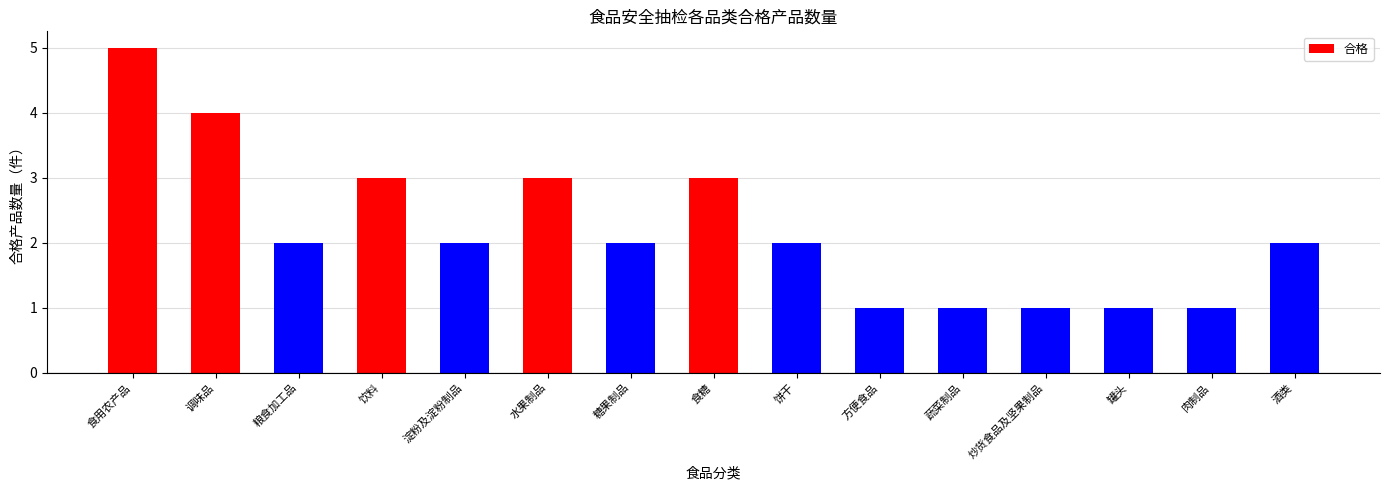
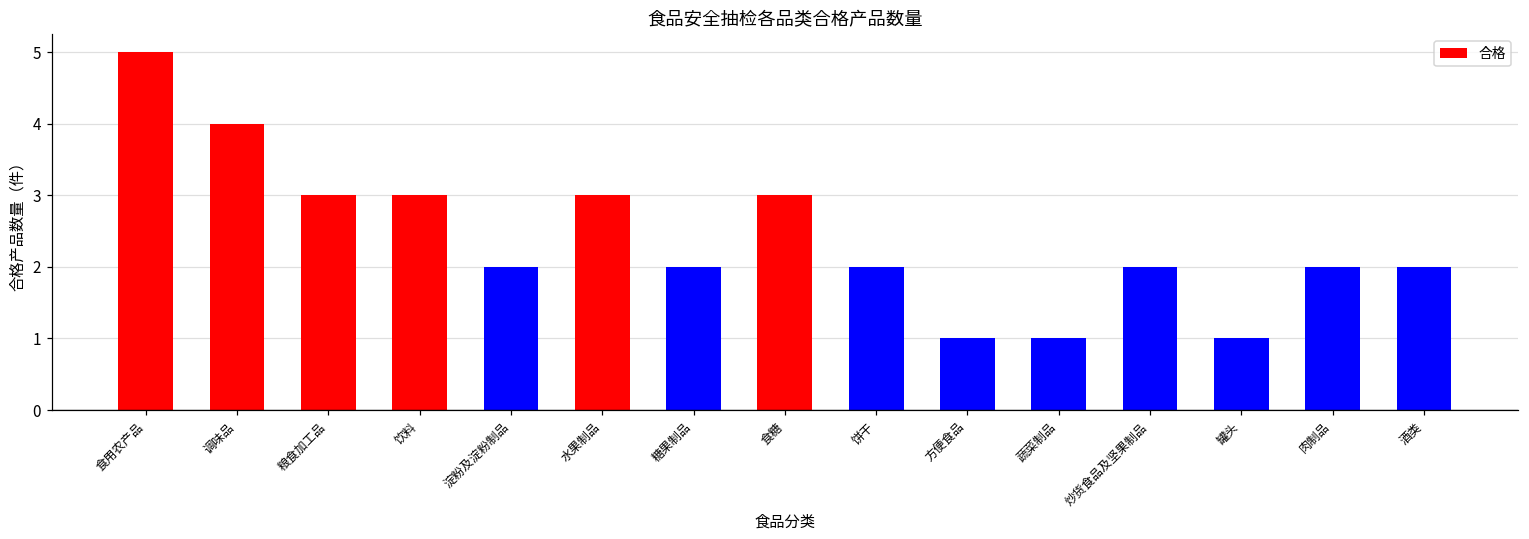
粮食加工品: 2 -> 3
炒货食品及坚果制品: 1 -> 2
肉制品: 1 -> 2
